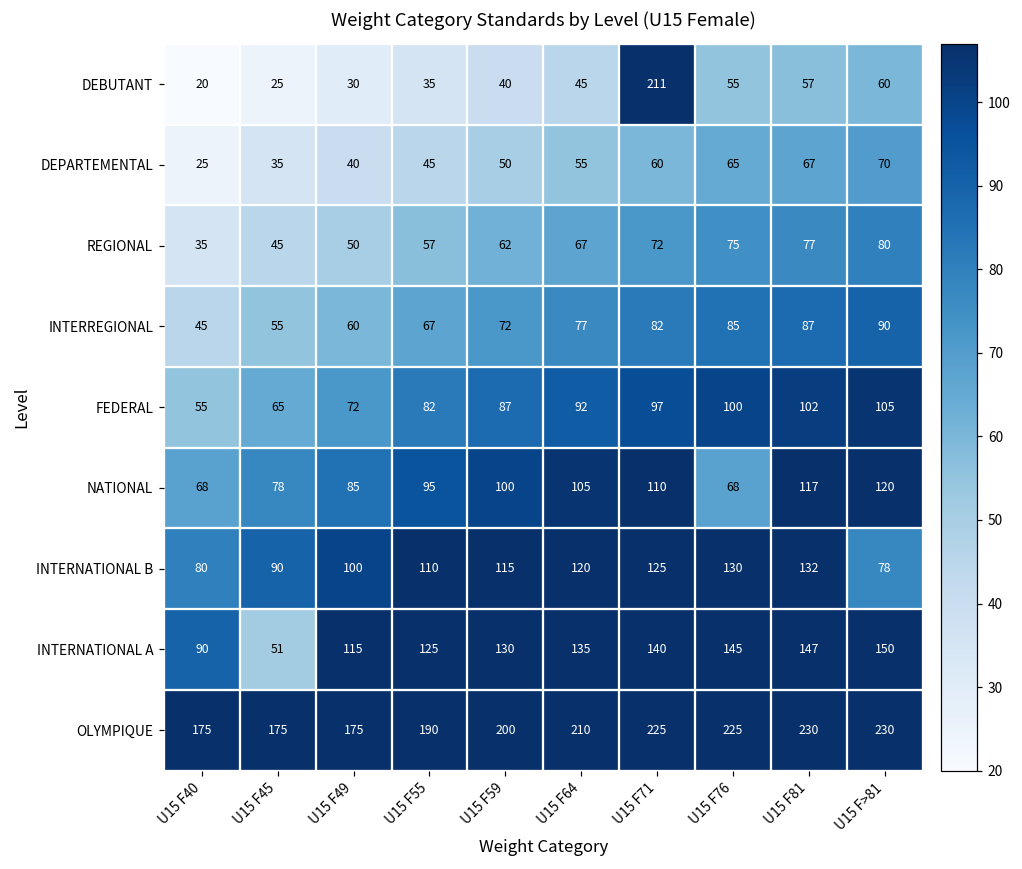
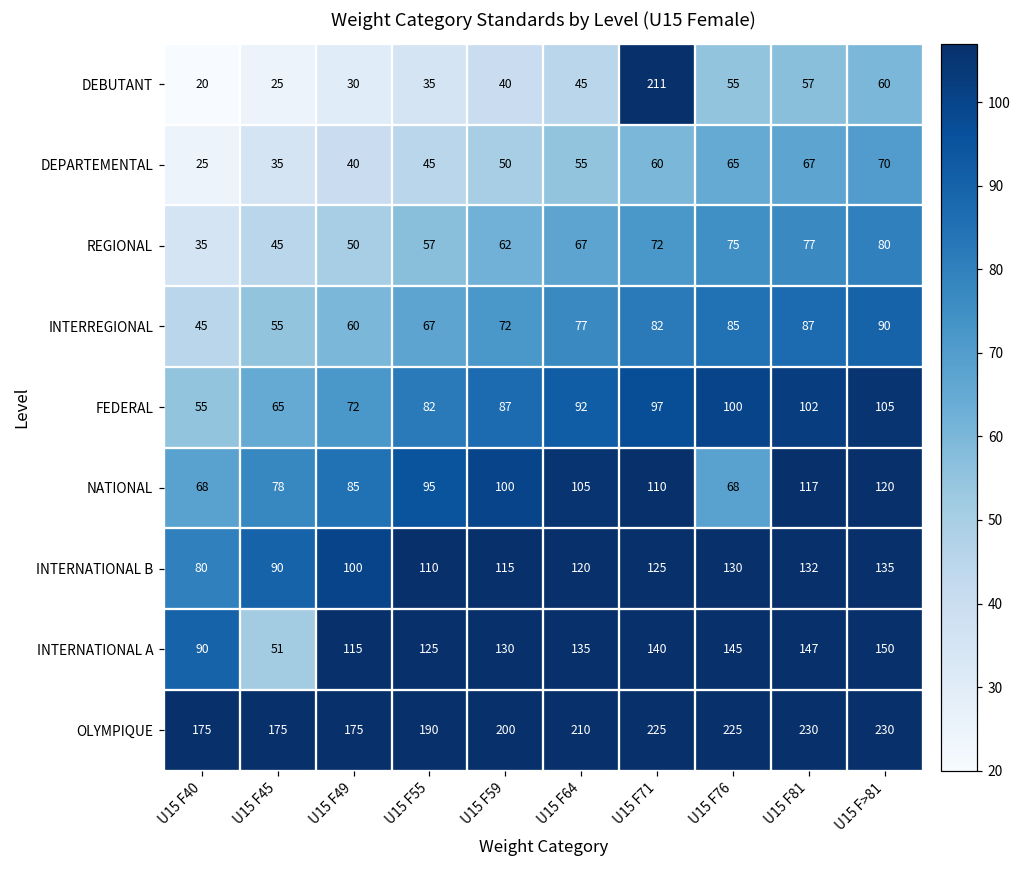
INTERNATIONAL B, U15 F>81: 78 -> 135
